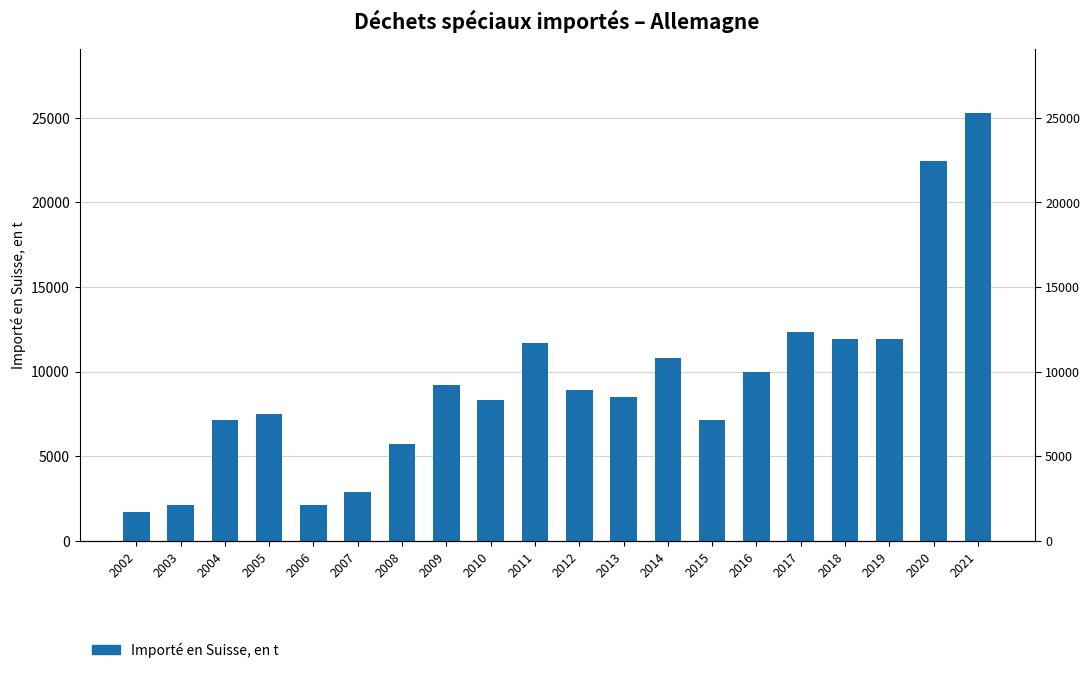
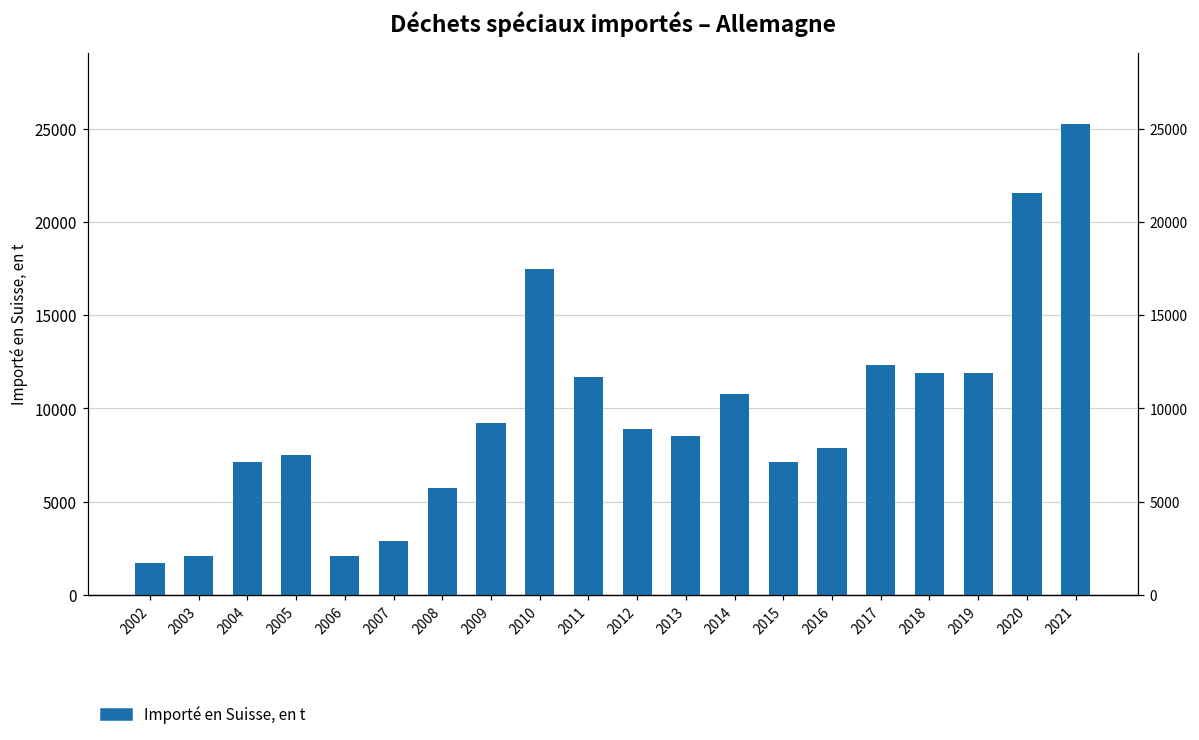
2010: 8300 -> 17500
2016: 10000 -> 7900
2020: 22400 -> 21600
